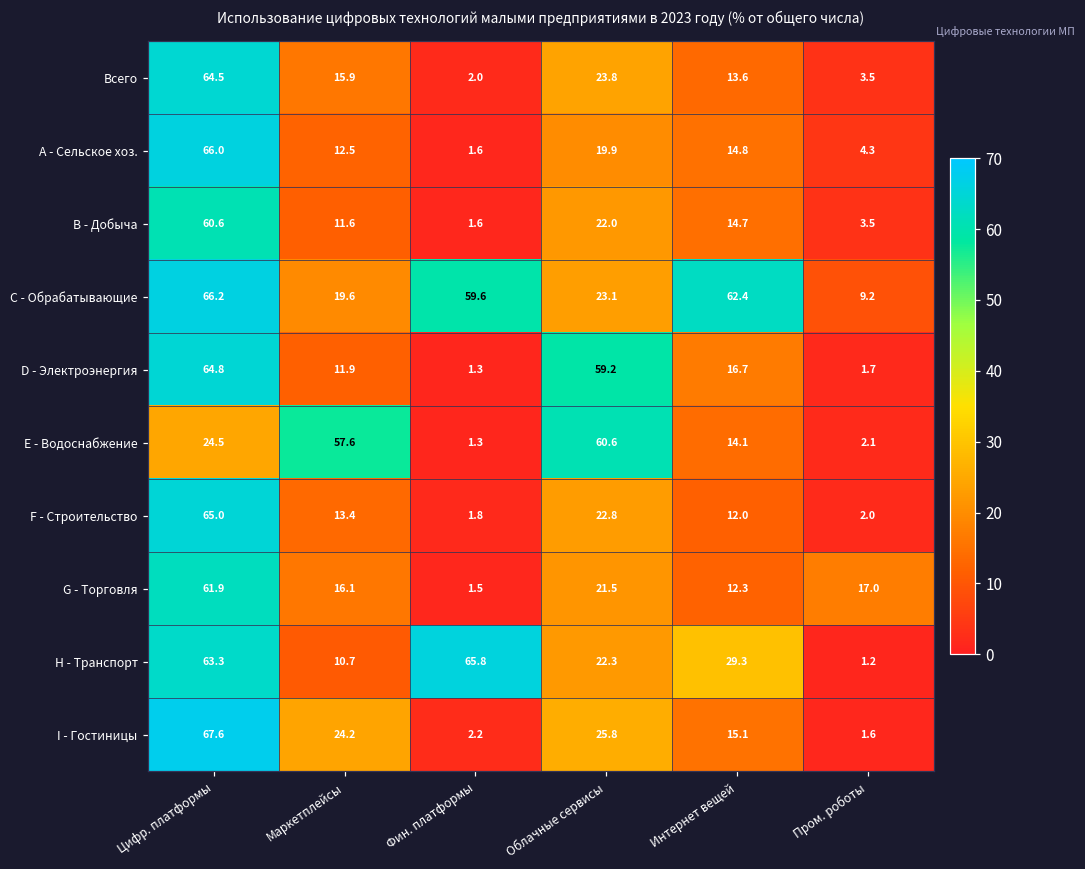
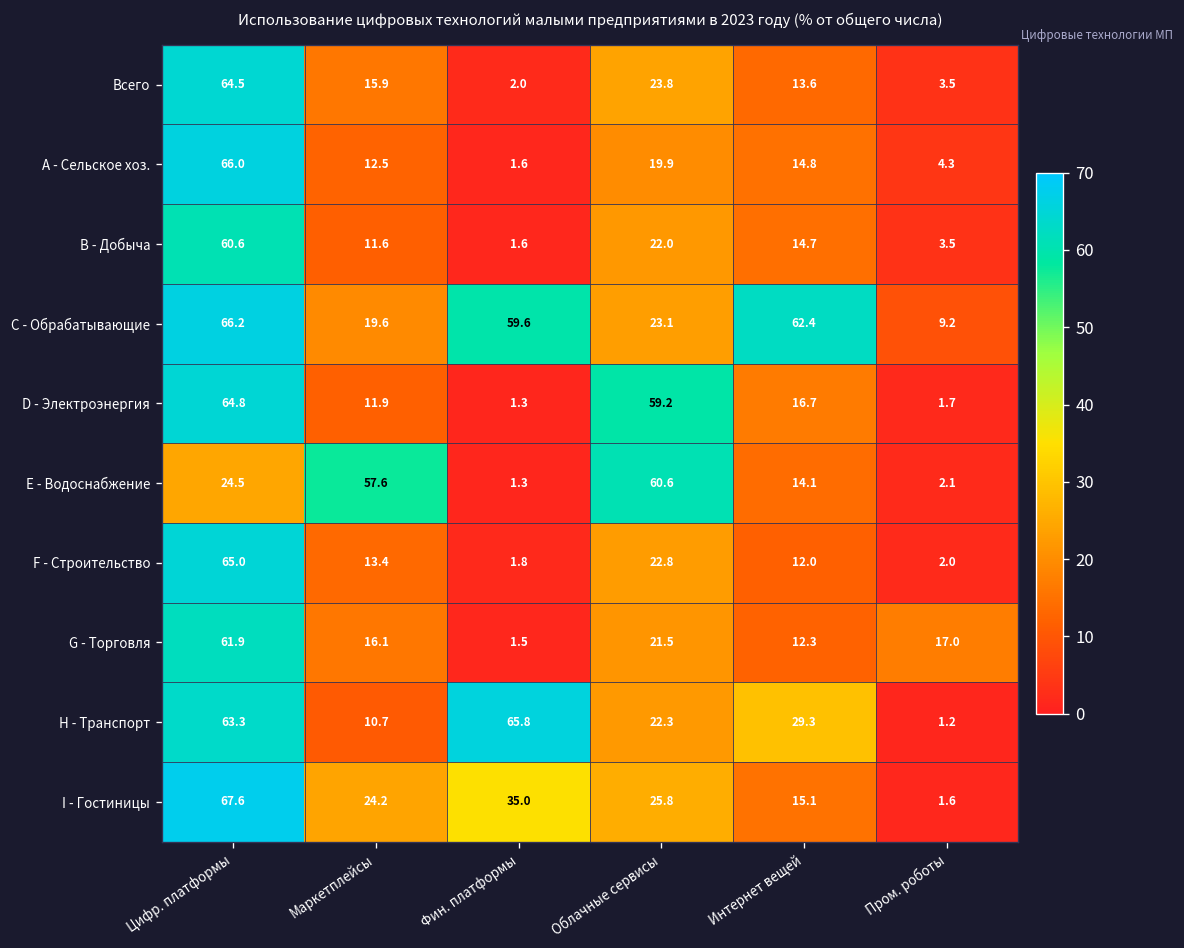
I - Гостиницы, Фин. платформы: 2.2 -> 35.0
